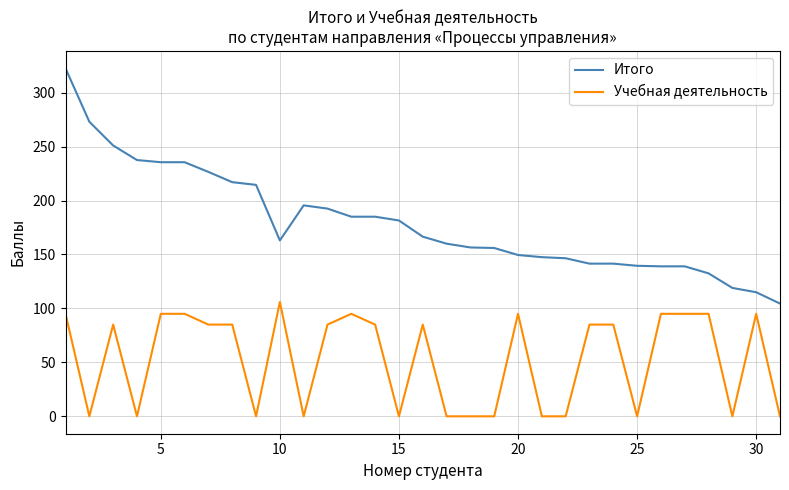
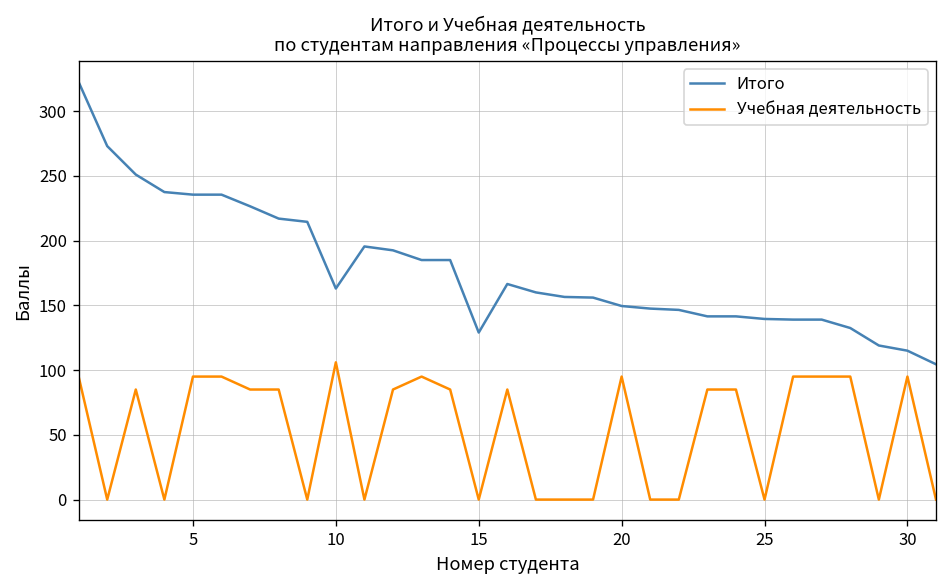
Итого, 15: 182 -> 129
